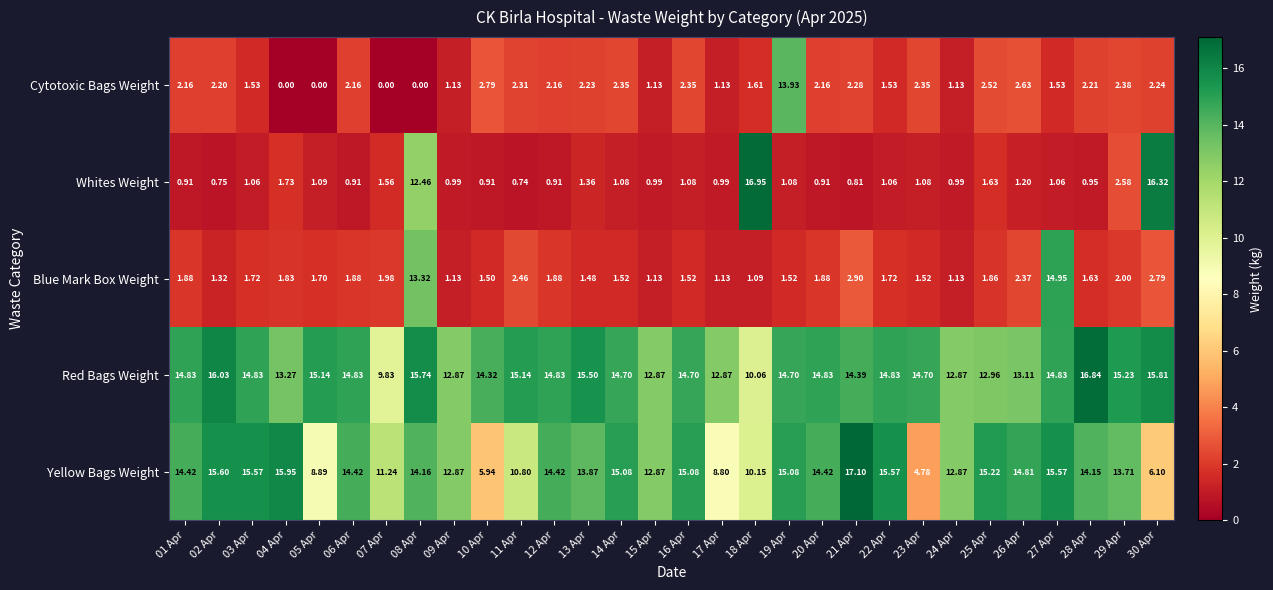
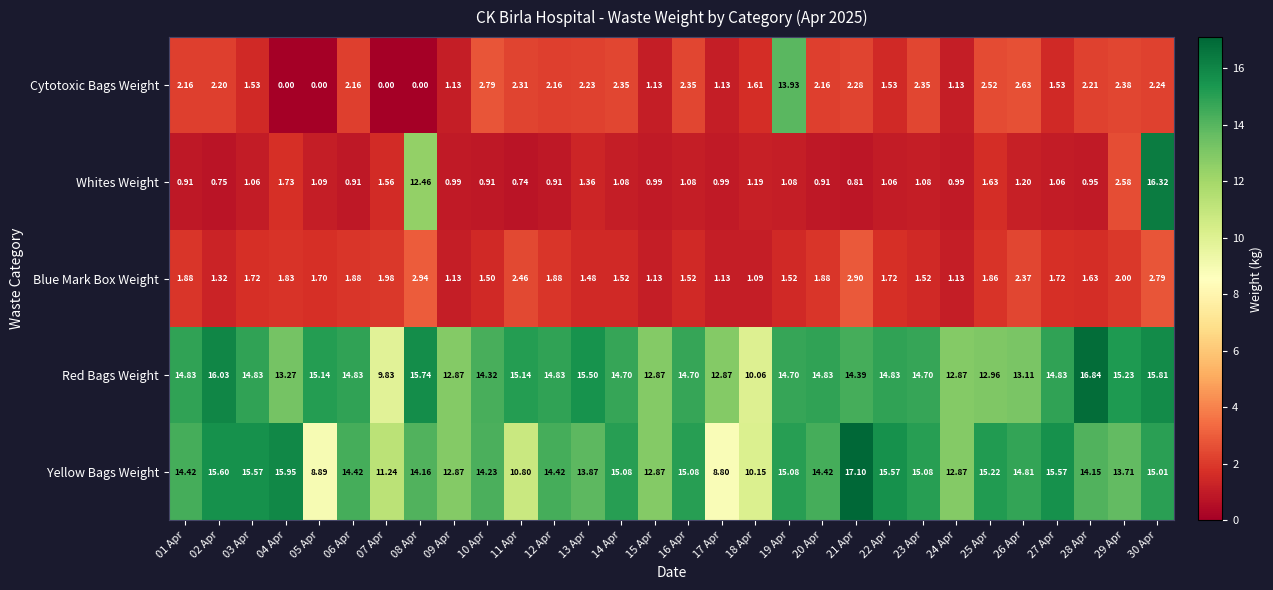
Whites Weight, 18 Apr: 16.95 -> 1.19
Blue Mark Box Weight, 08 Apr: 13.32 -> 2.94
Blue Mark Box Weight, 27 Apr: 14.95 -> 1.72
Yellow Bags Weight, 10 Apr: 5.94 -> 14.23
Yellow Bags Weight, 23 Apr: 4.78 -> 15.08
Yellow Bags Weight, 30 Apr: 6.10 -> 15.01
